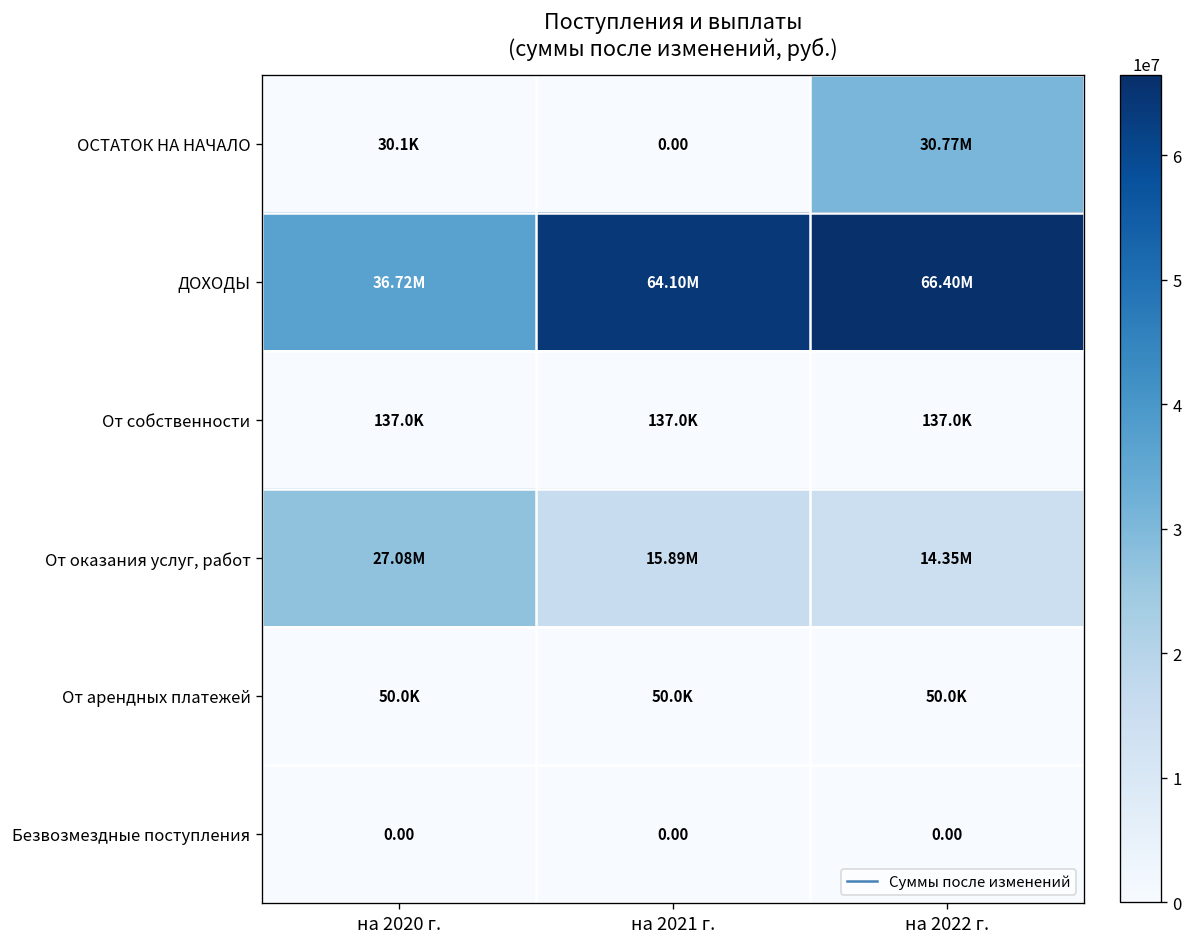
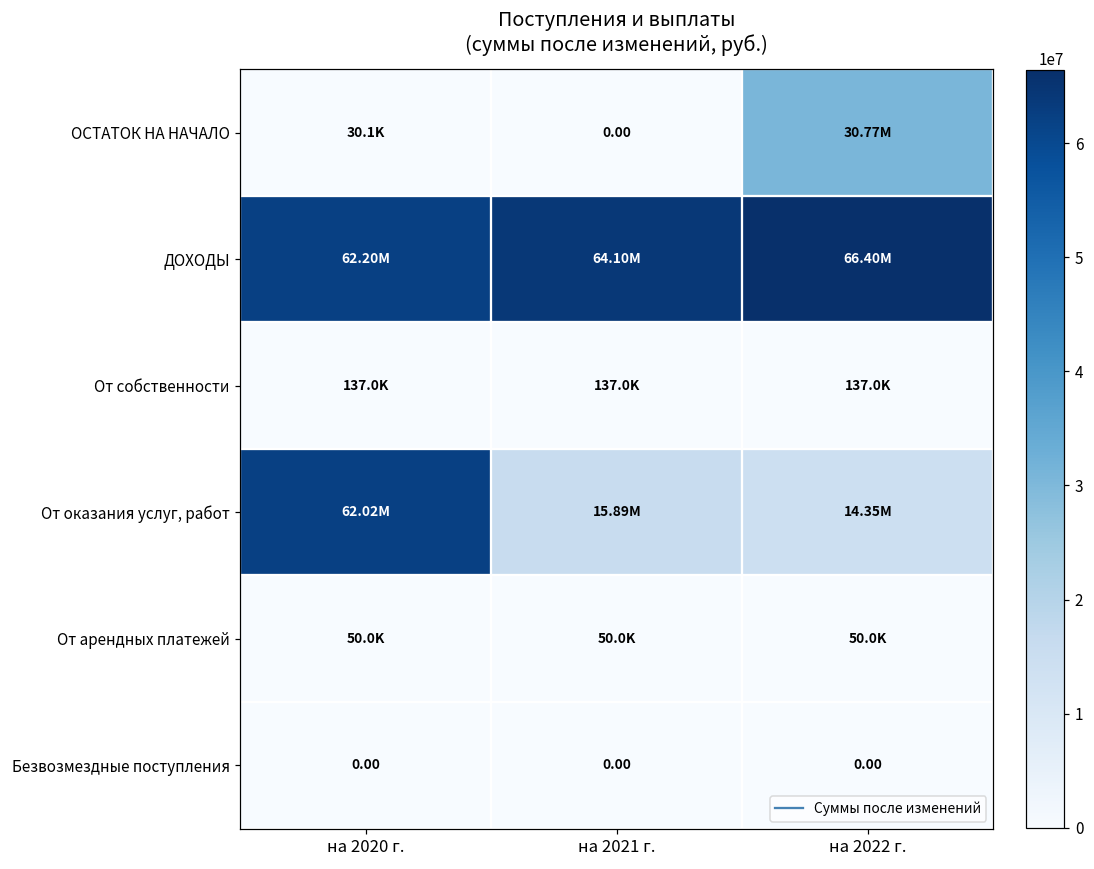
ДОХОДЫ, на 2020 г.: 36.72M -> 62.20M
От оказания услуг, работ, на 2020 г.: 27.08M -> 62.02M
